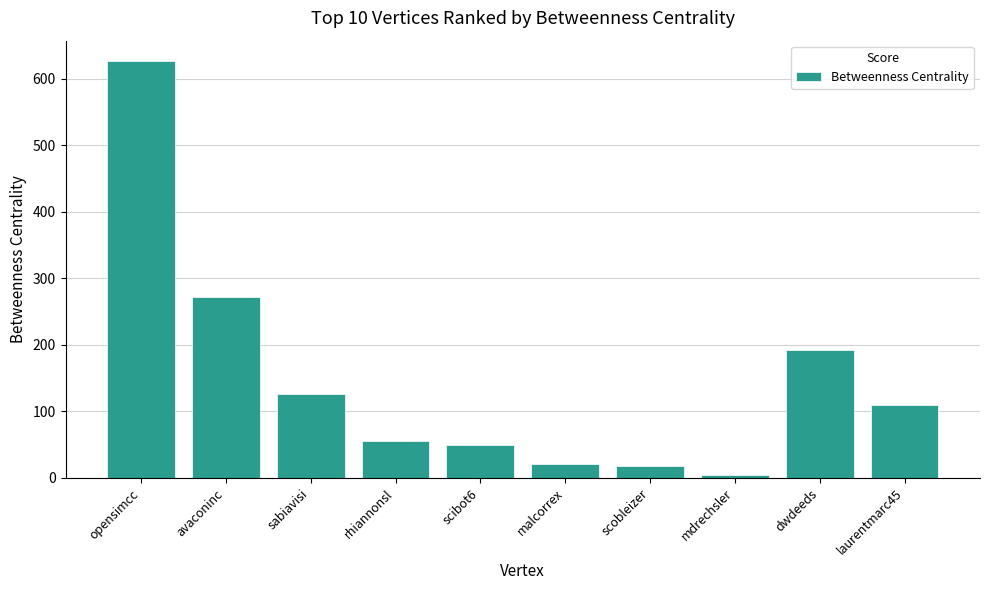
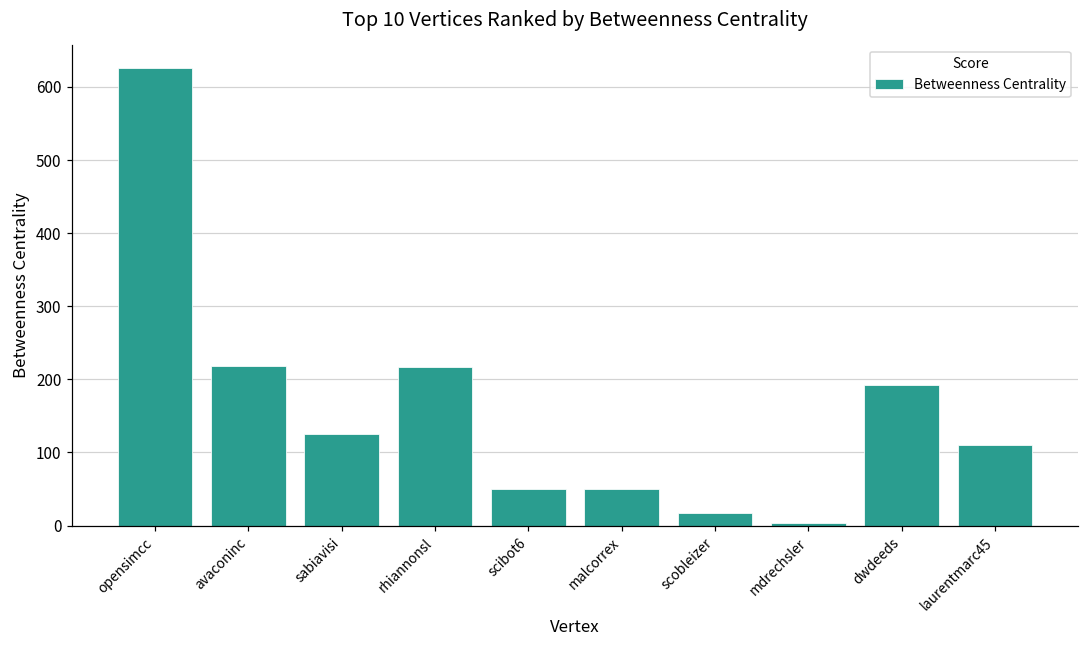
avaconinc: 270 -> 220
rhiannonsl: 60 -> 220
malcorrex: 20 -> 50
